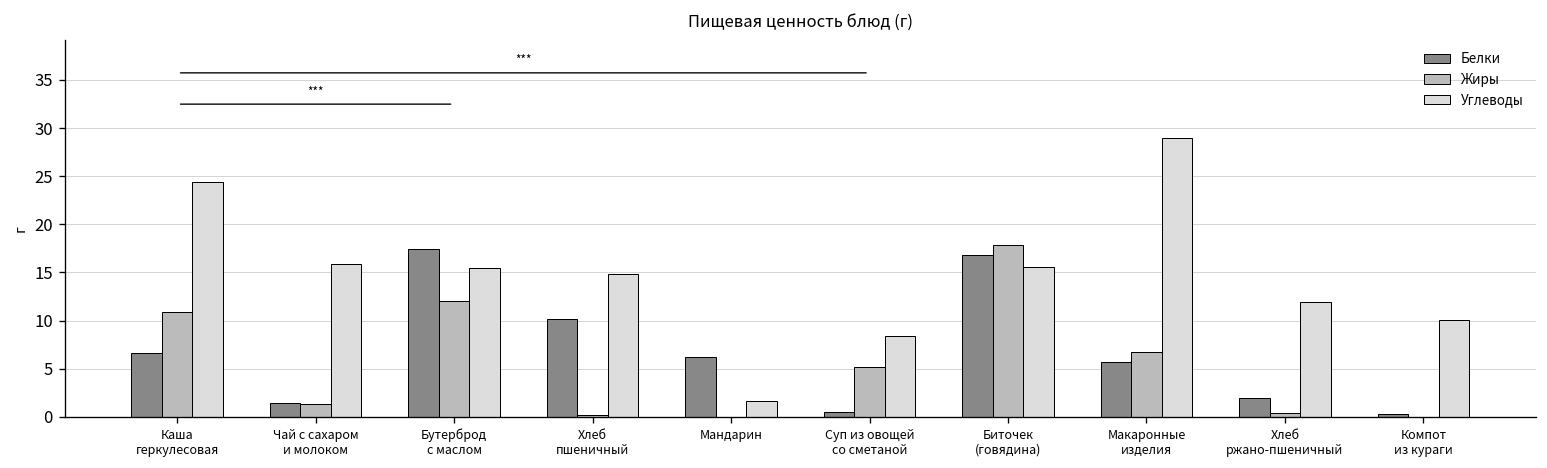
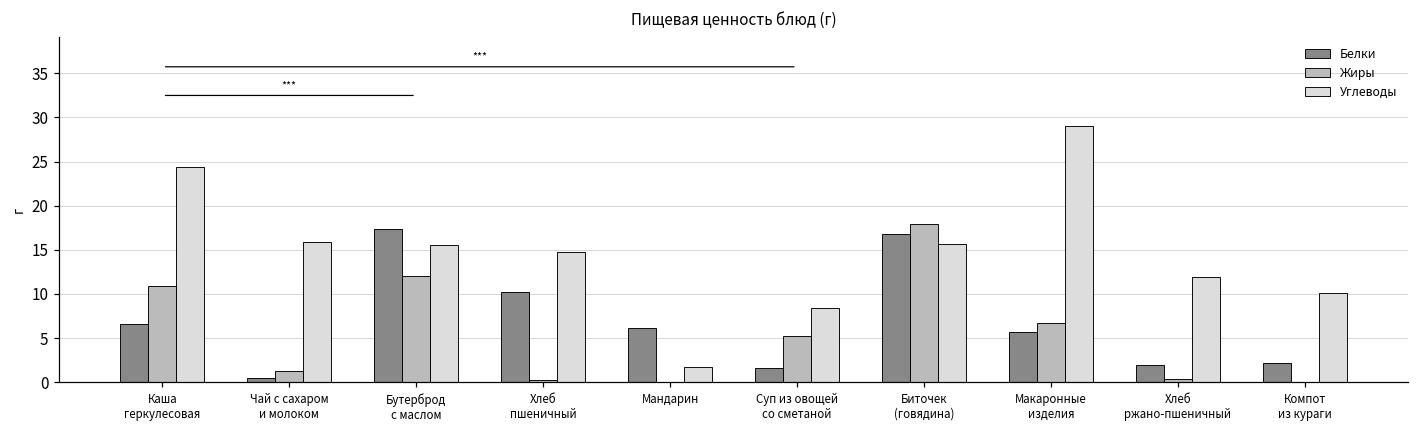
Белки, Чай с сахаром и молоком: 2 -> 1
Белки, Суп из овощей со сметаной: 1 -> 2
Белки, Компот из кураги: 0 -> 2
